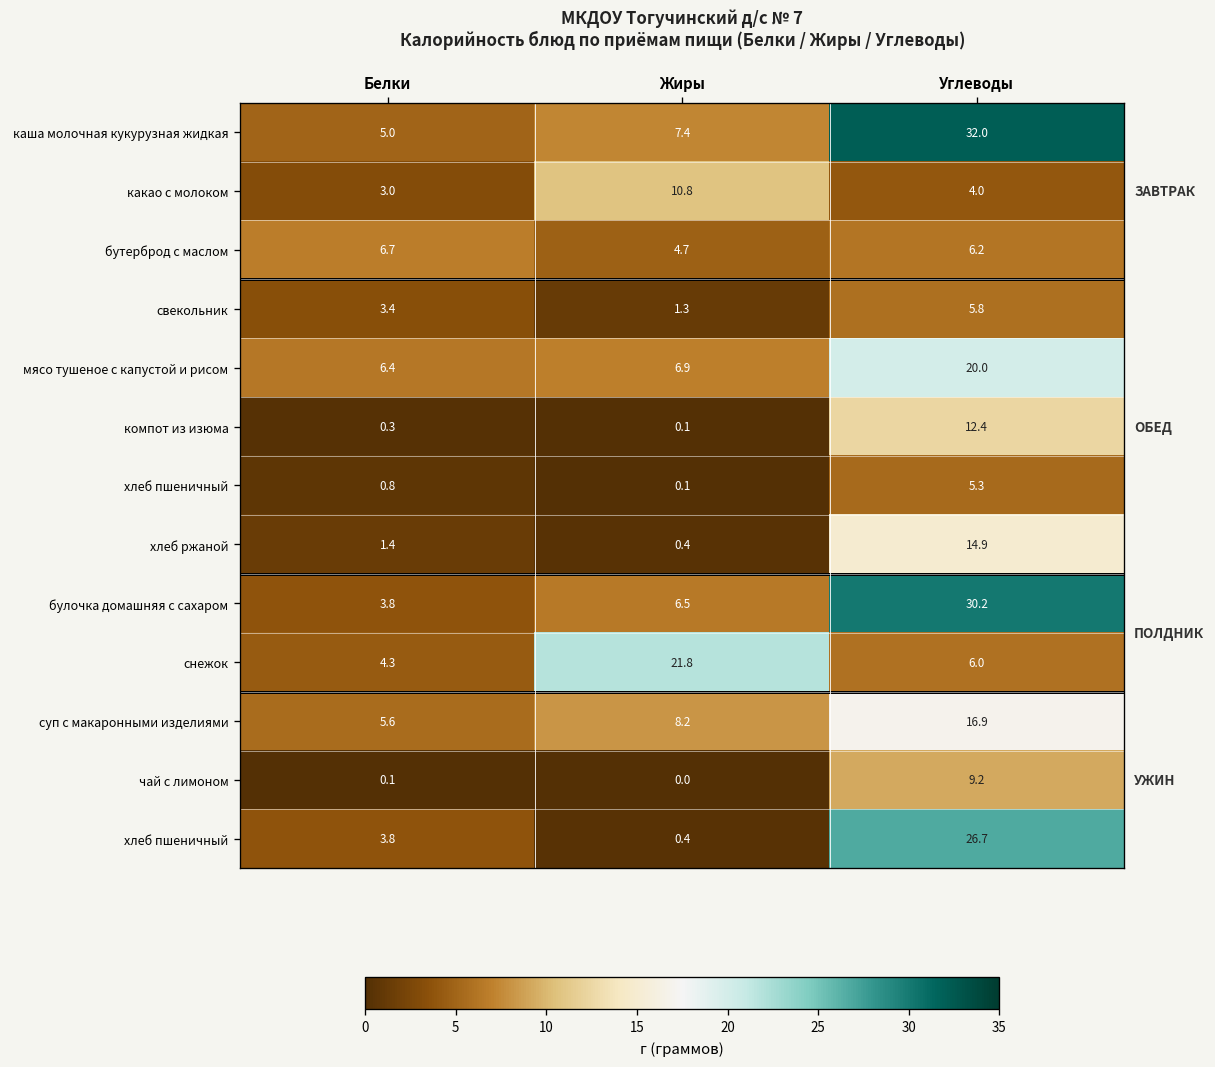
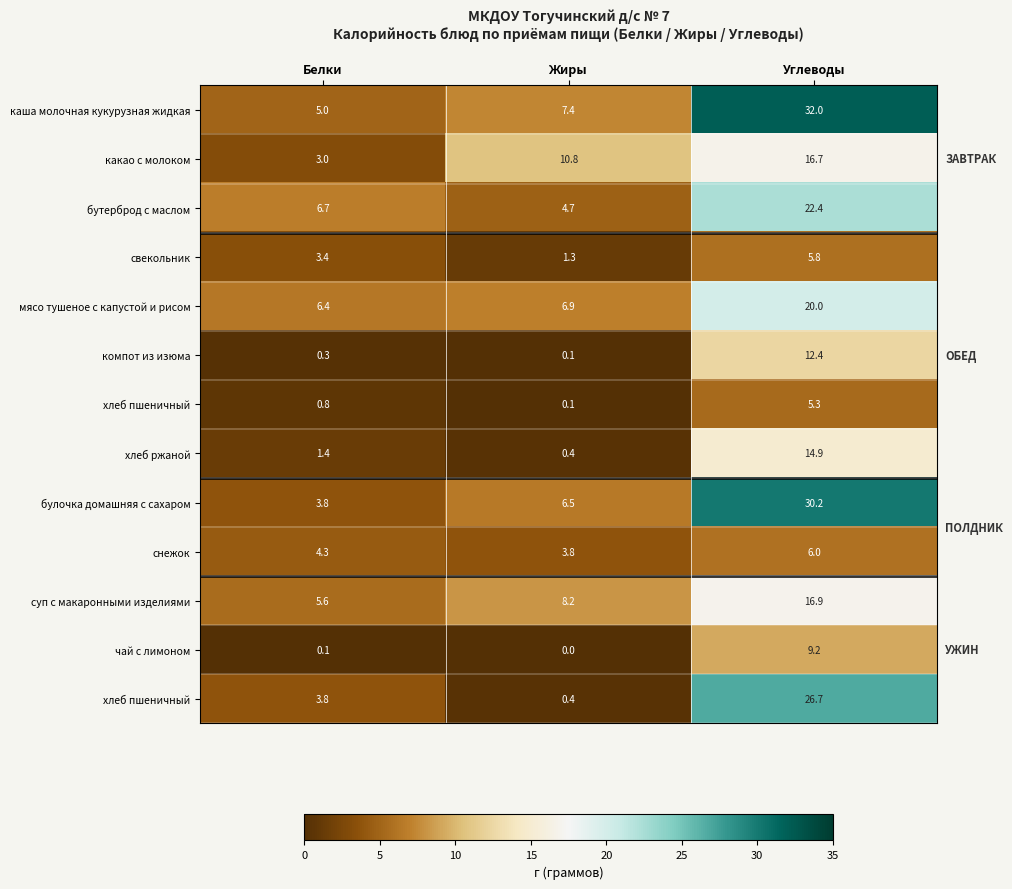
какао с молоком, Углеводы: 4.0 -> 16.7
бутерброд с маслом, Углеводы: 6.2 -> 22.4
снежок, Жиры: 21.8 -> 3.8
